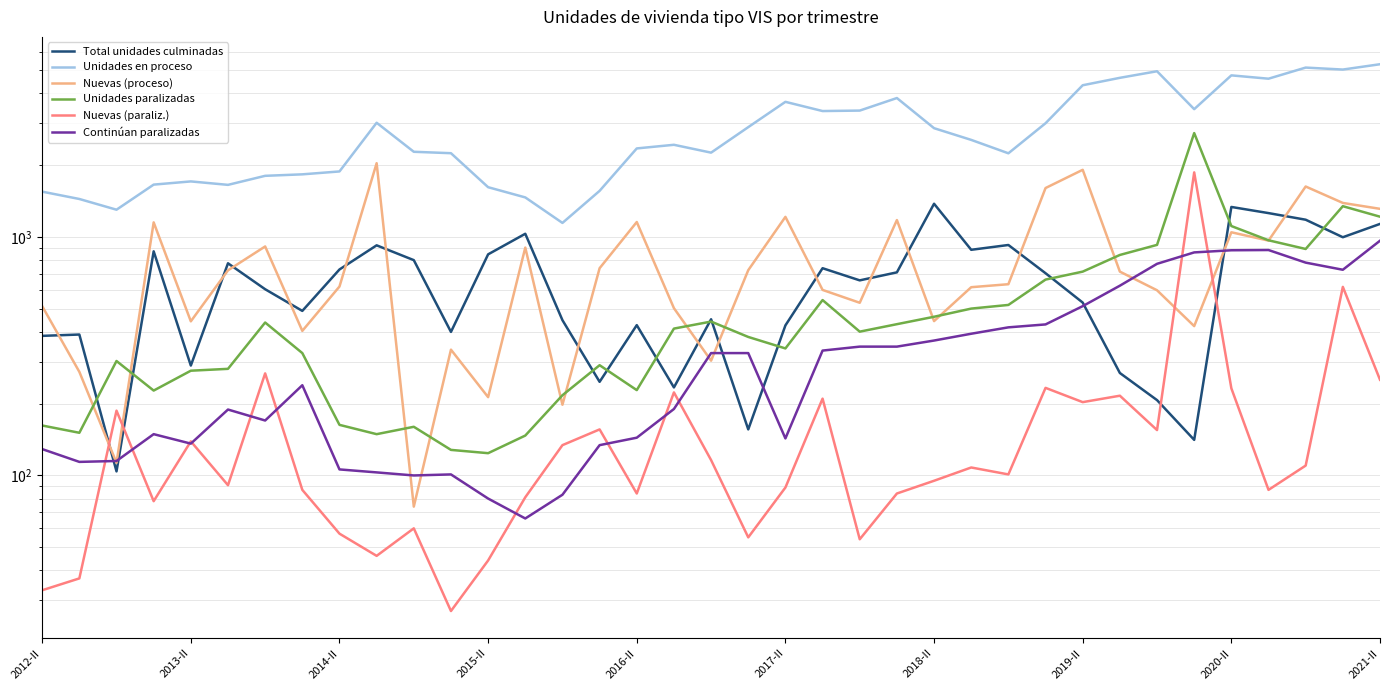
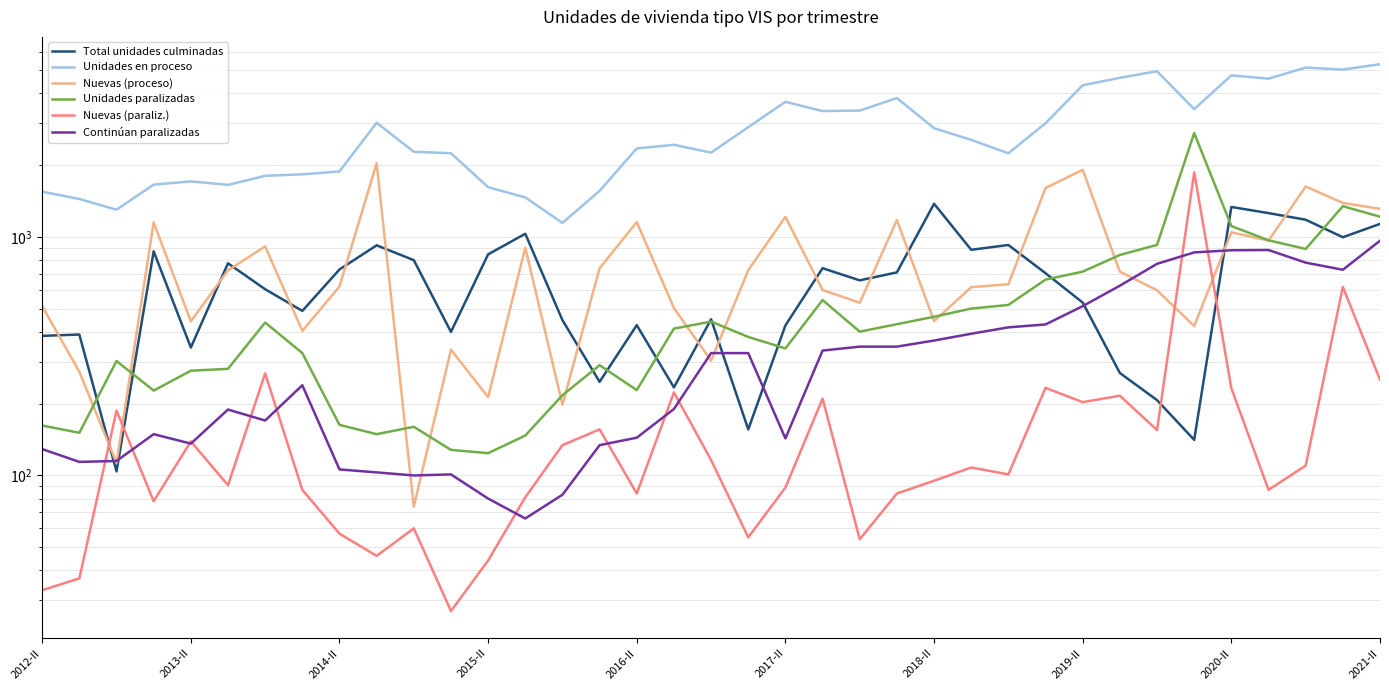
Total unidades culminadas, 2013-II: 290 -> 340
